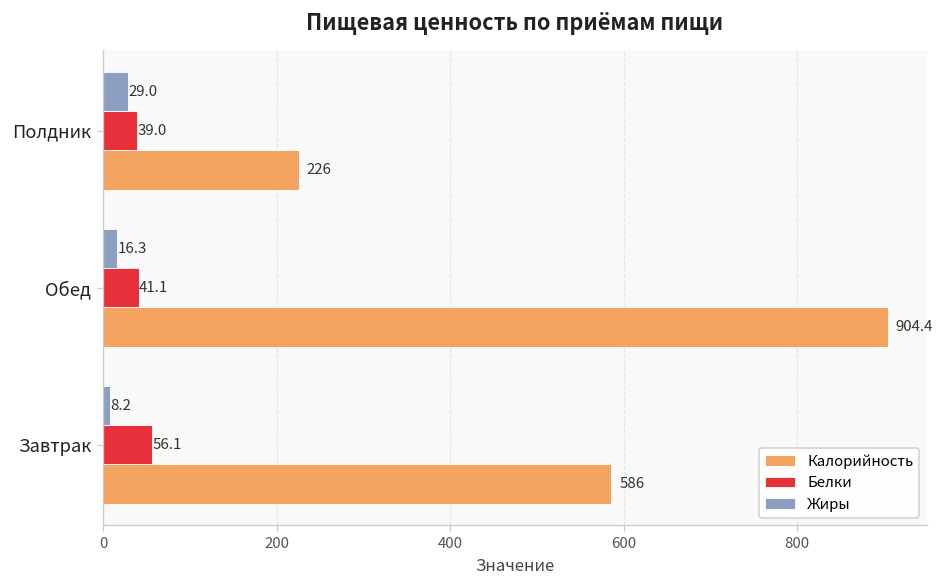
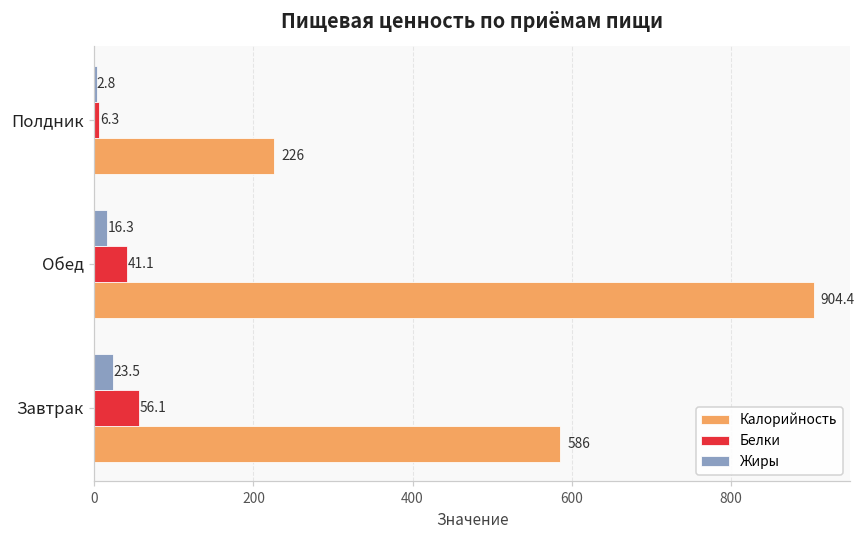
Жиры, Полдник: 29.0 -> 2.8
Белки, Полдник: 39.0 -> 6.3
Жиры, Завтрак: 8.2 -> 23.5
